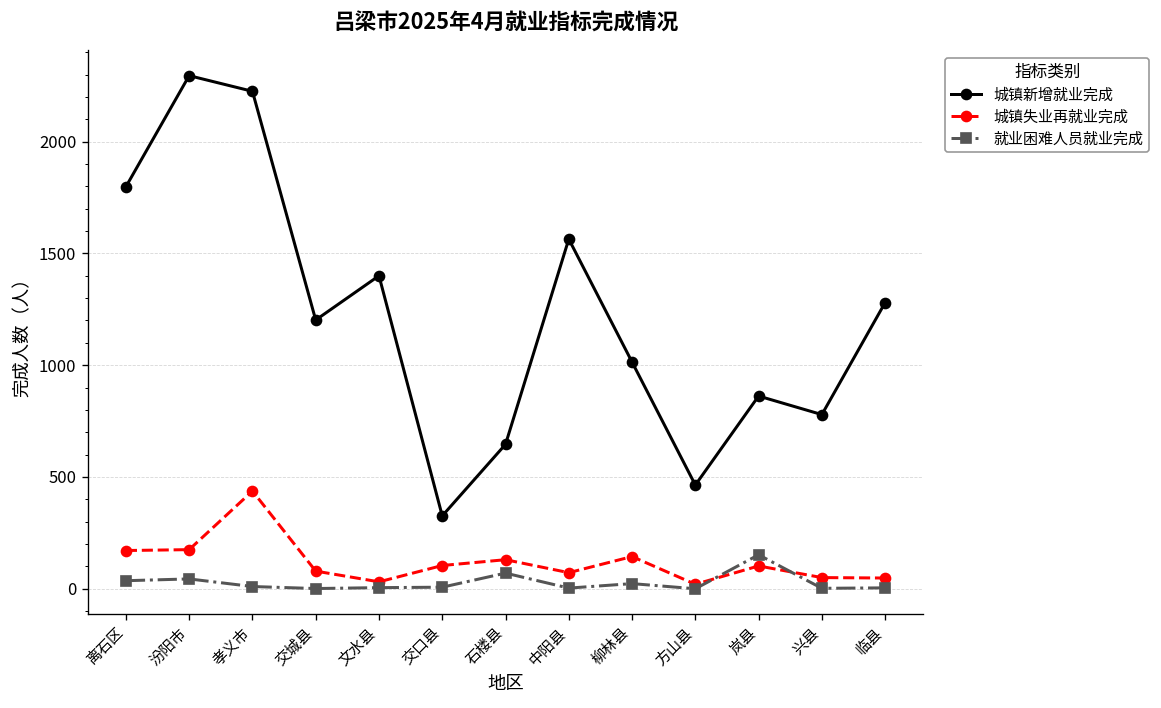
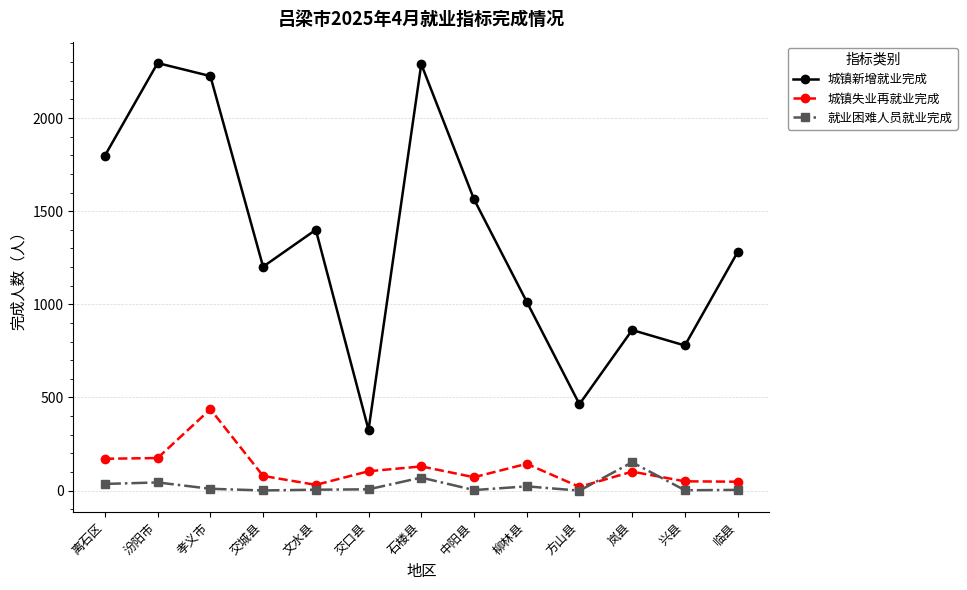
城镇新增就业完成, 石楼县: 650 -> 2290
